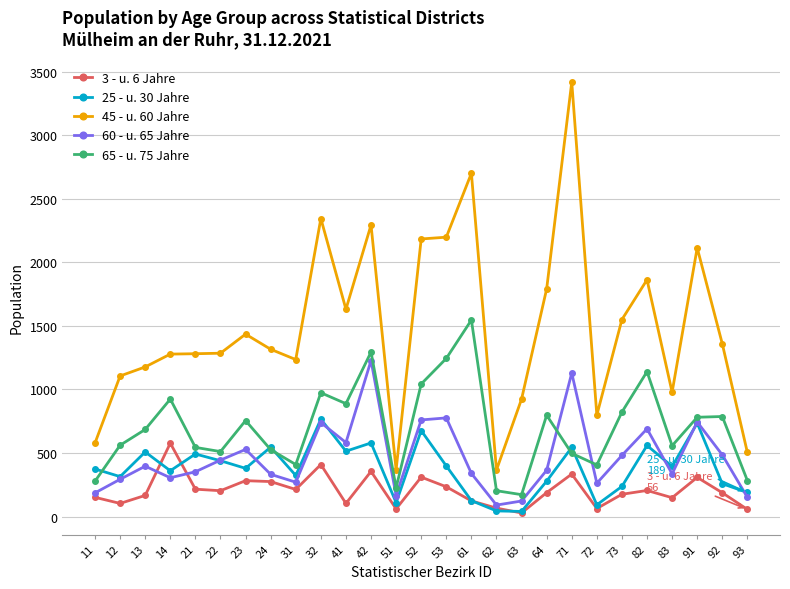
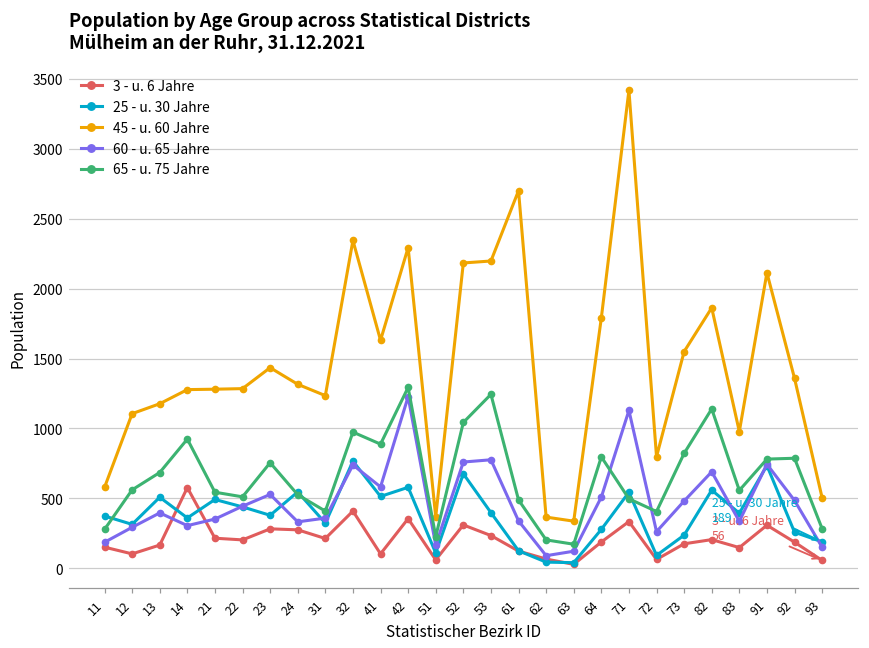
60 - u. 65 Jahre, 31: 270 -> 360
65 - u. 75 Jahre, 61: 1550 -> 490
45 - u. 60 Jahre, 63: 920 -> 340
60 - u. 65 Jahre, 64: 360 -> 510
